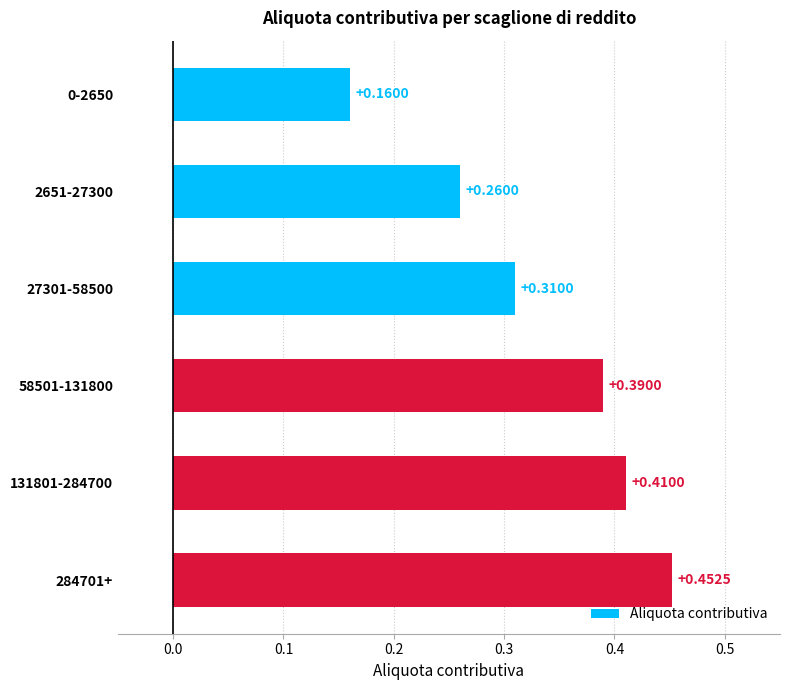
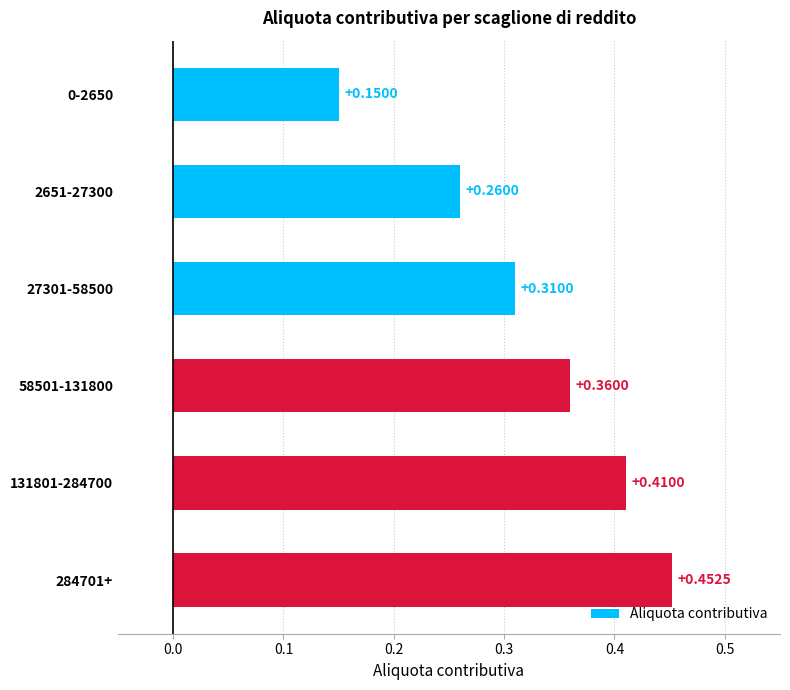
0-2650: +0.1600 -> +0.1500
58501-131800: +0.3900 -> +0.3600
